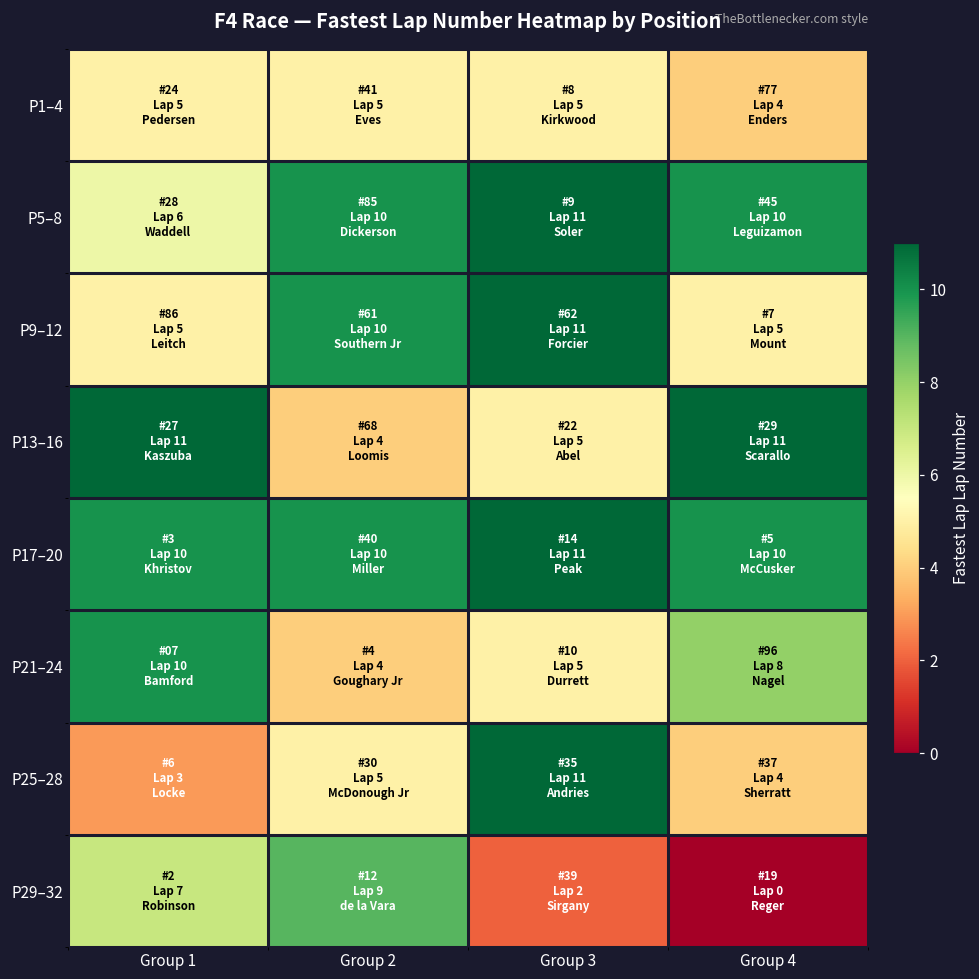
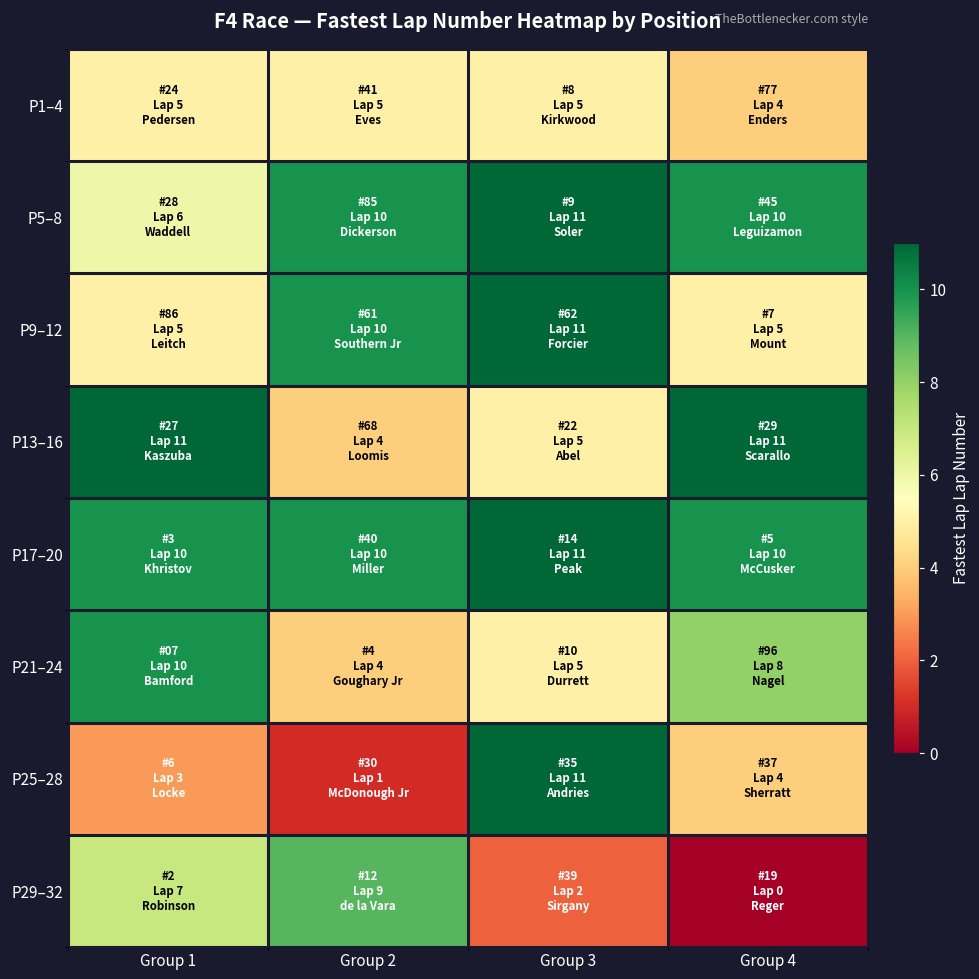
P25–28, Group 2: 5 -> 1
